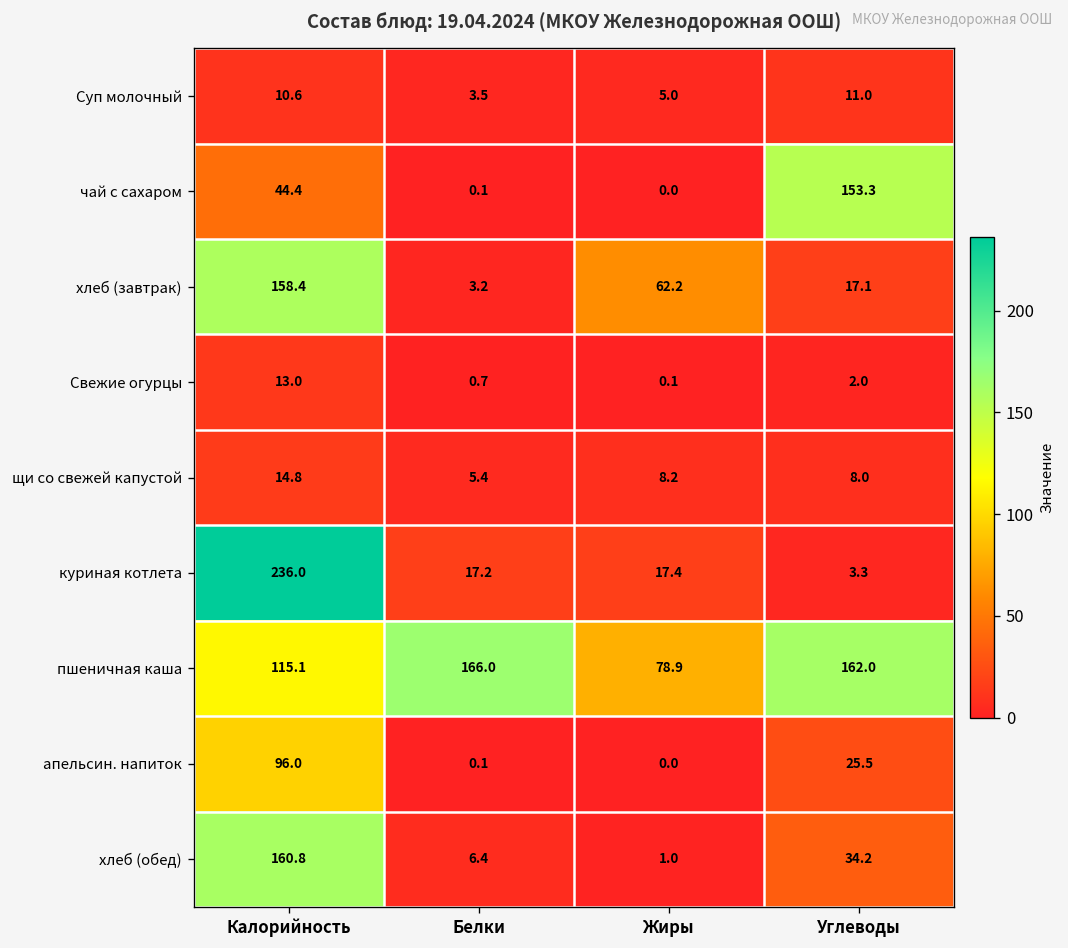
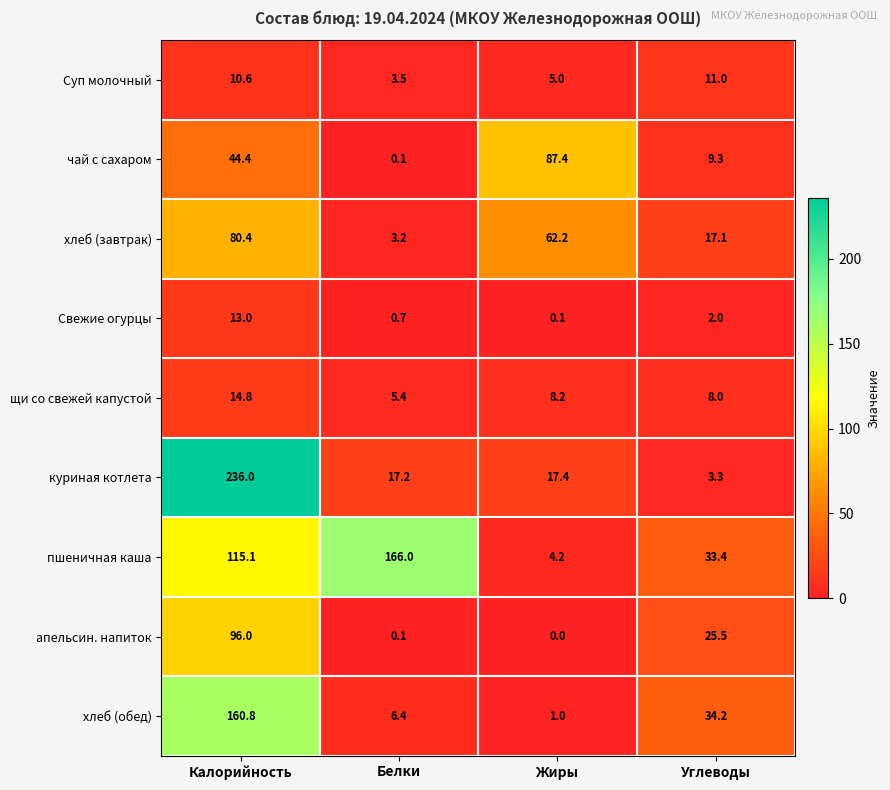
чай с сахаром, Жиры: 0.0 -> 87.4
чай с сахаром, Углеводы: 153.3 -> 9.3
хлеб (завтрак), Калорийность: 158.4 -> 80.4
пшеничная каша, Жиры: 78.9 -> 4.2
пшеничная каша, Углеводы: 162.0 -> 33.4
